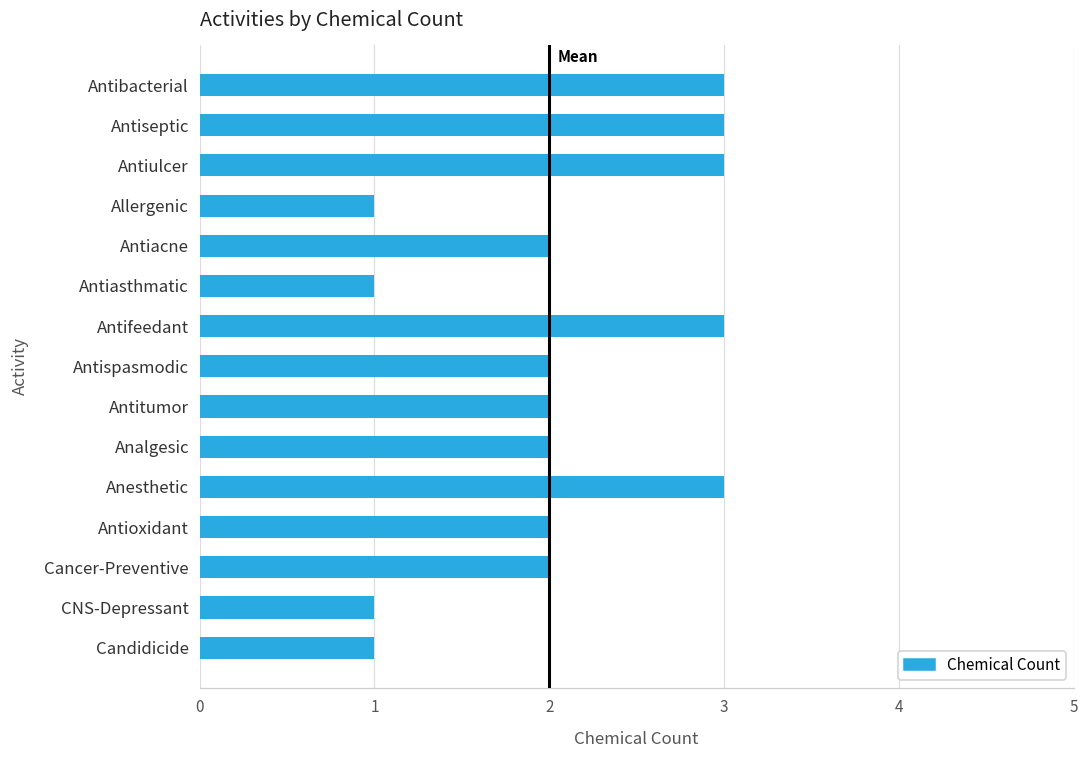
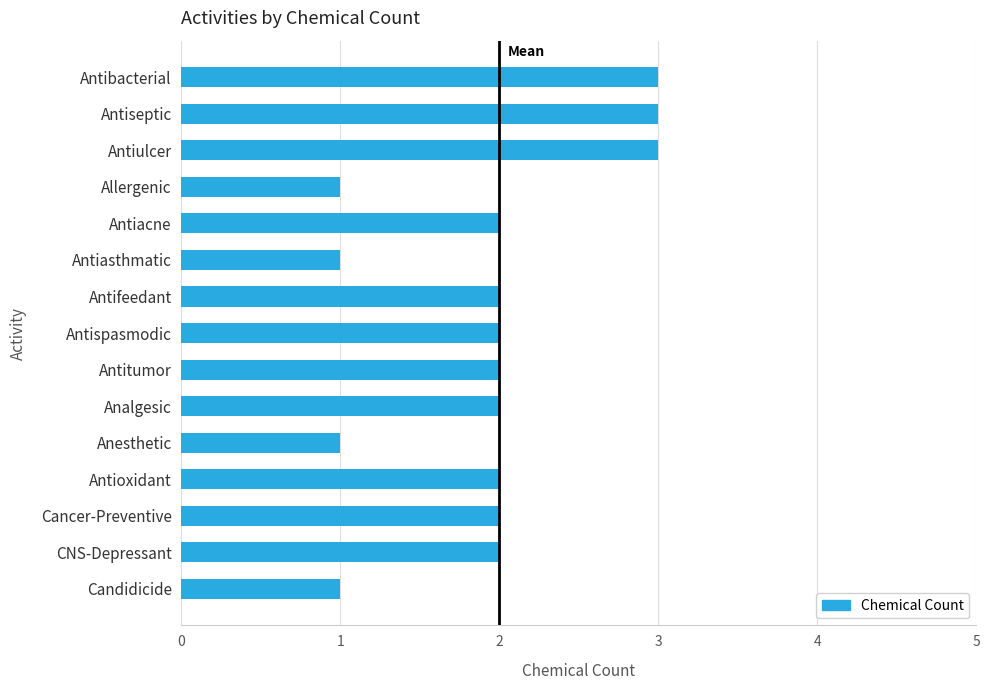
Antifeedant: 3 -> 2
Anesthetic: 3 -> 1
CNS-Depressant: 1 -> 2
